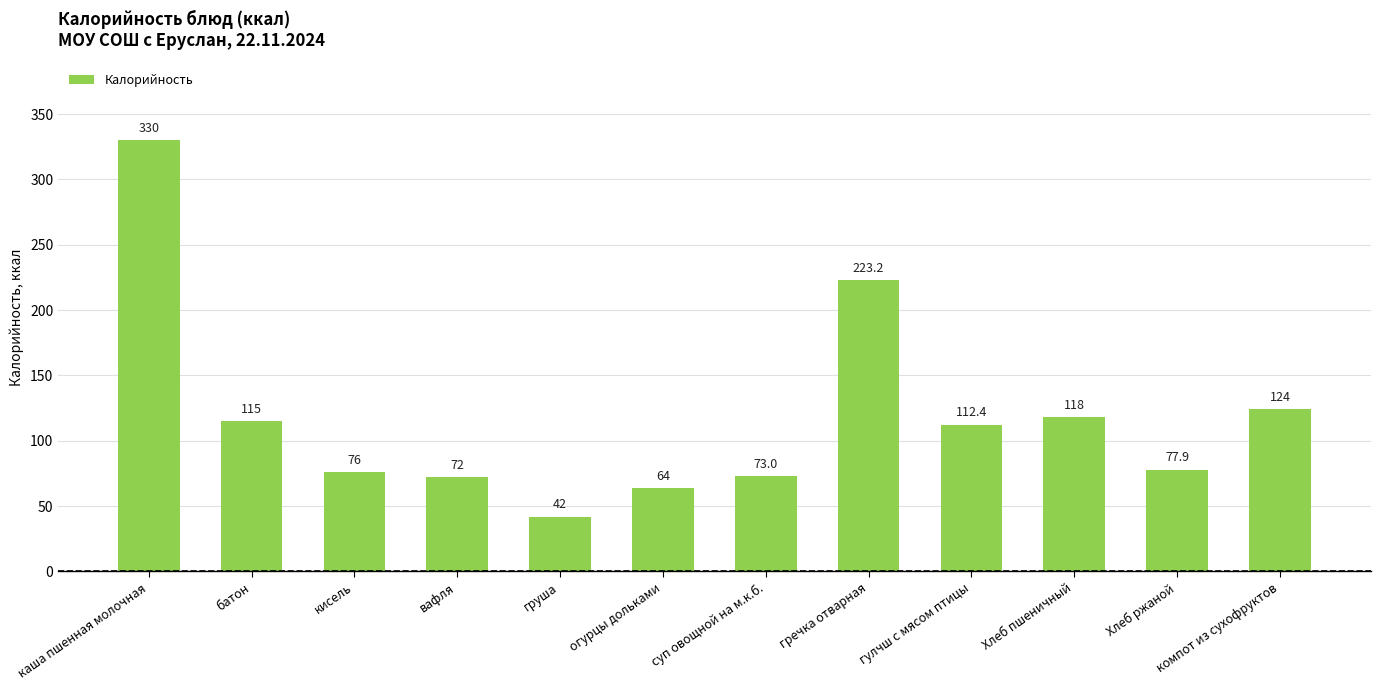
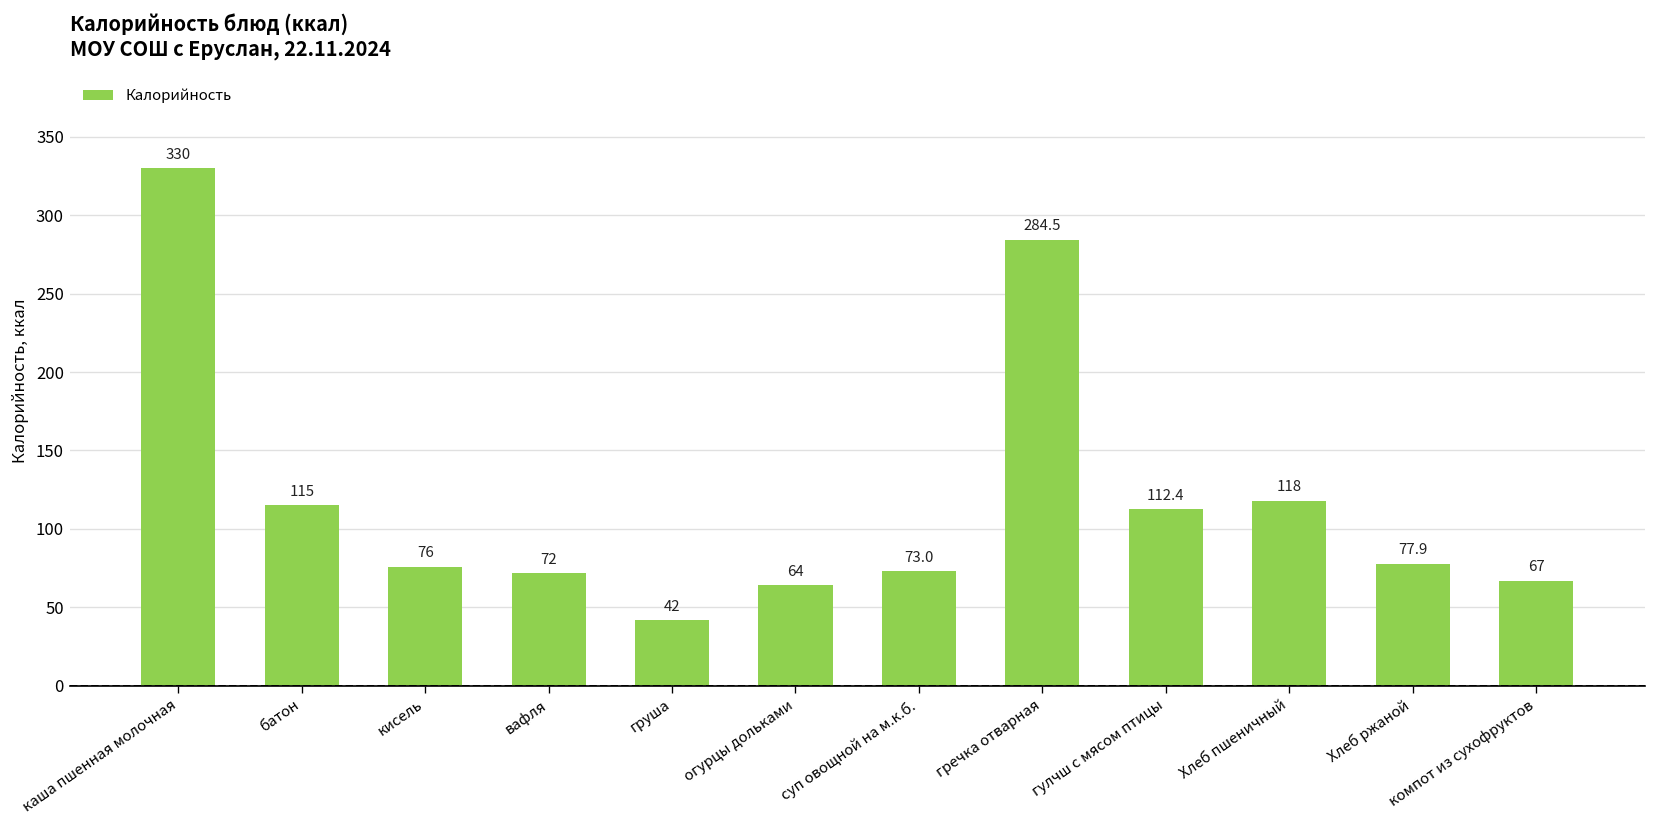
гречка отварная: 223.2 -> 284.5
компот из сухофруктов: 124 -> 67
